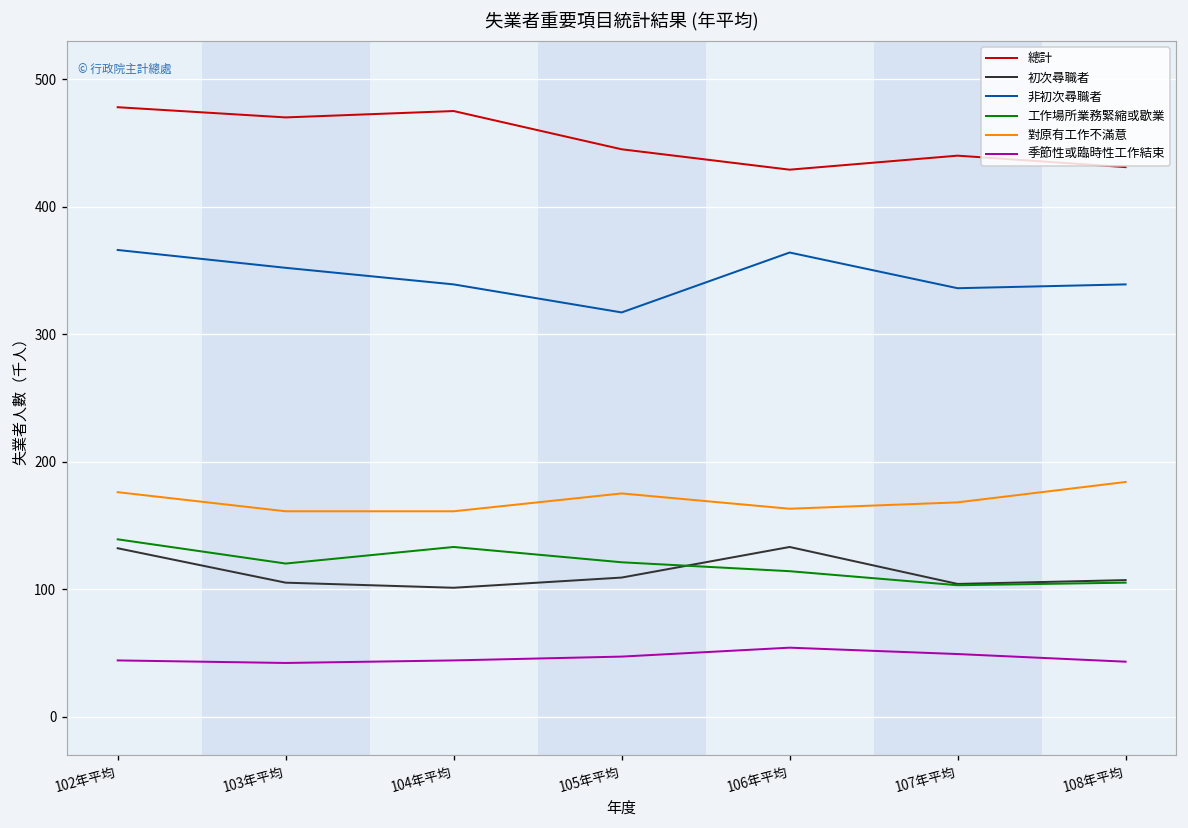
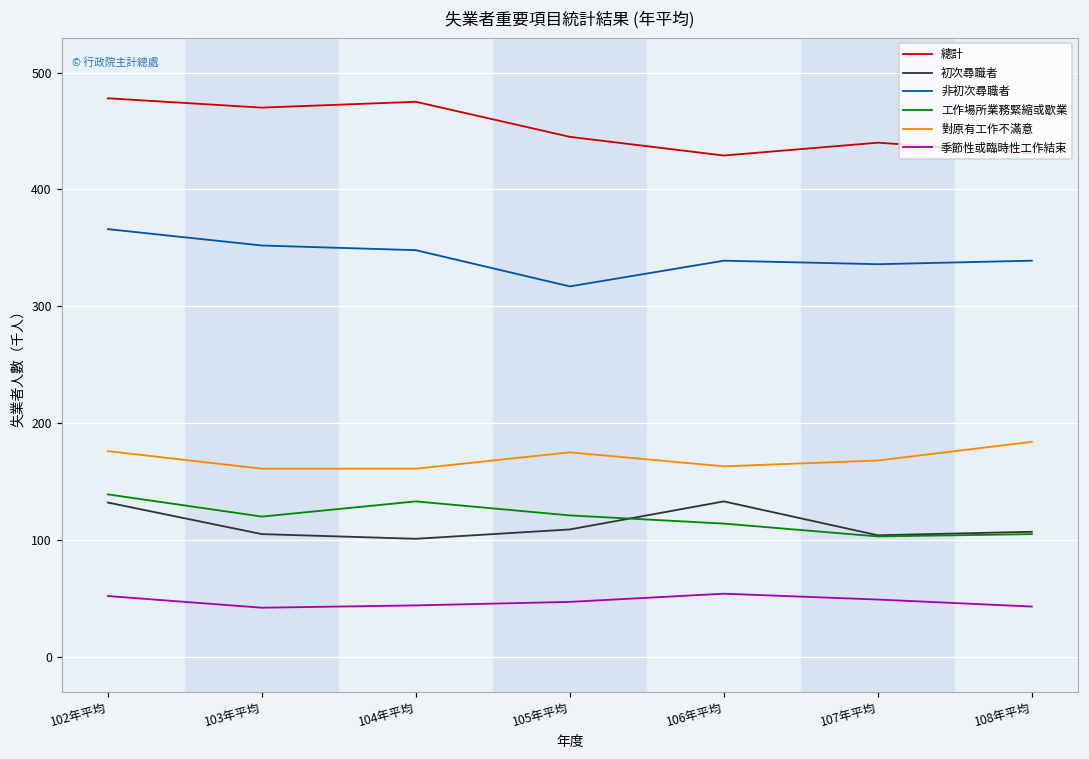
季節性或臨時性工作結束, 102年平均: 44 -> 52
非初次尋職者, 104年平均: 339 -> 348
非初次尋職者, 106年平均: 364 -> 339
